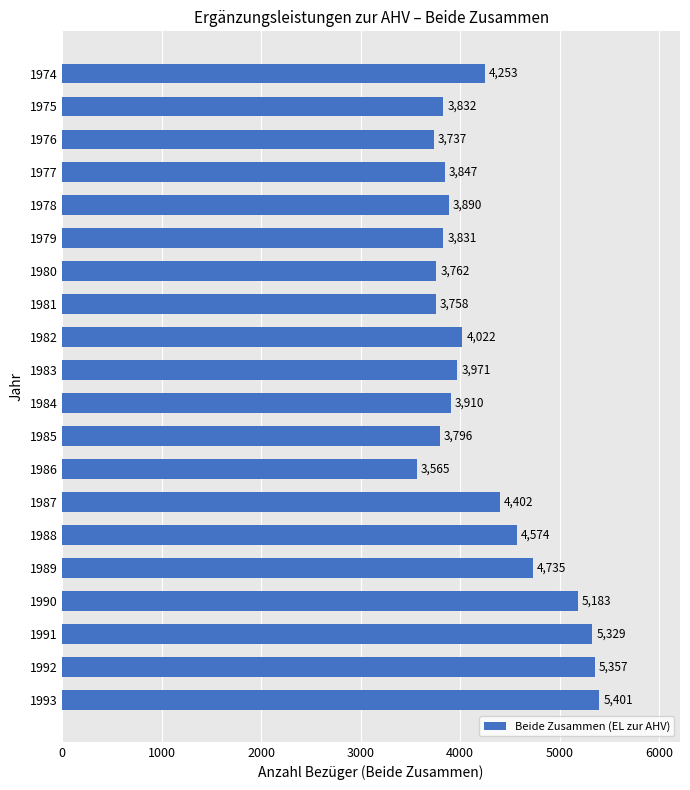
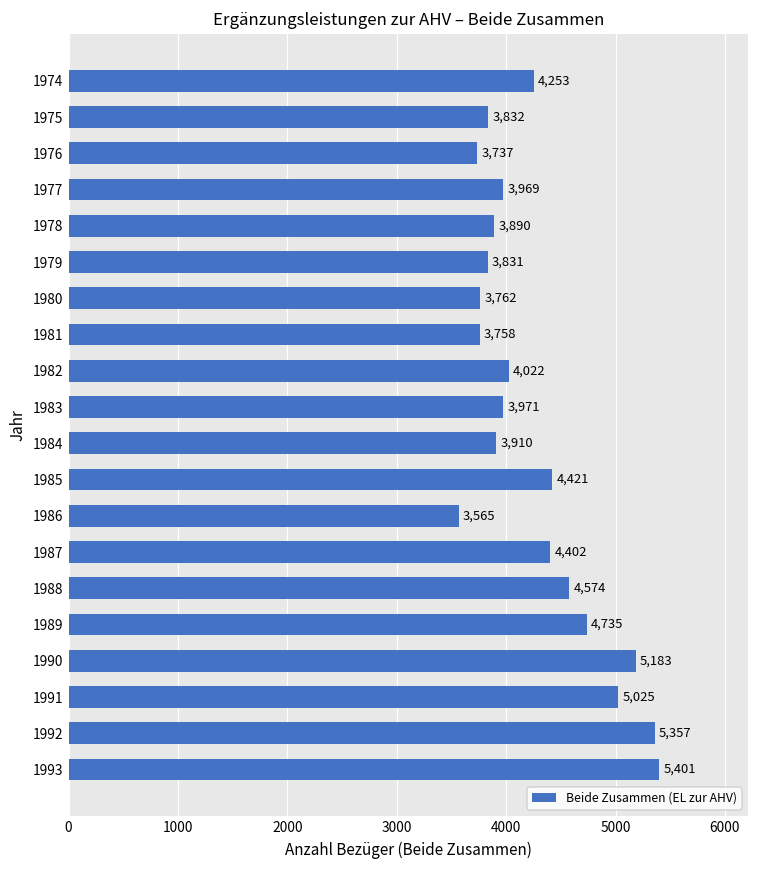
1977: 3,847 -> 3,969
1985: 3,796 -> 4,421
1991: 5,329 -> 5,025
